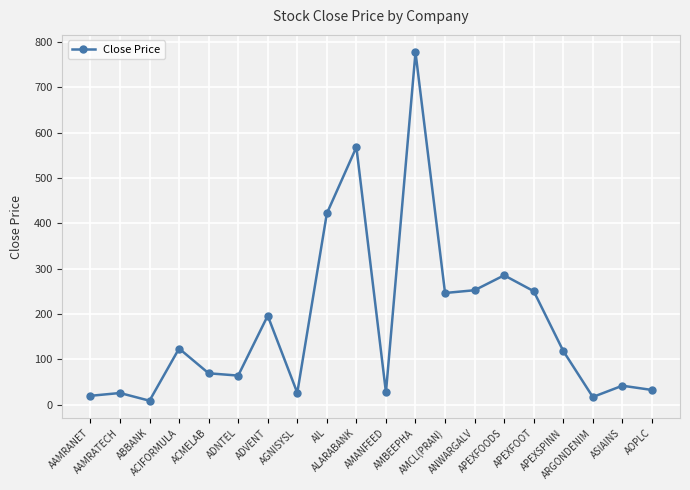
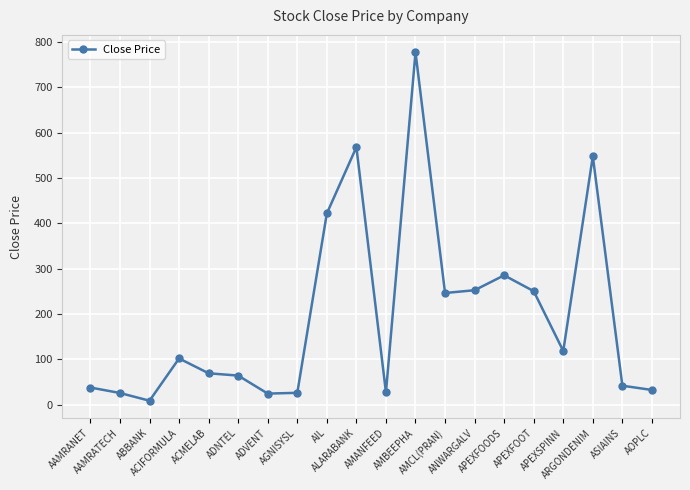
AAMRANET: 20 -> 40
ACIFORMULA: 120 -> 100
ADVENT: 200 -> 20
ARGONDENIM: 20 -> 550
